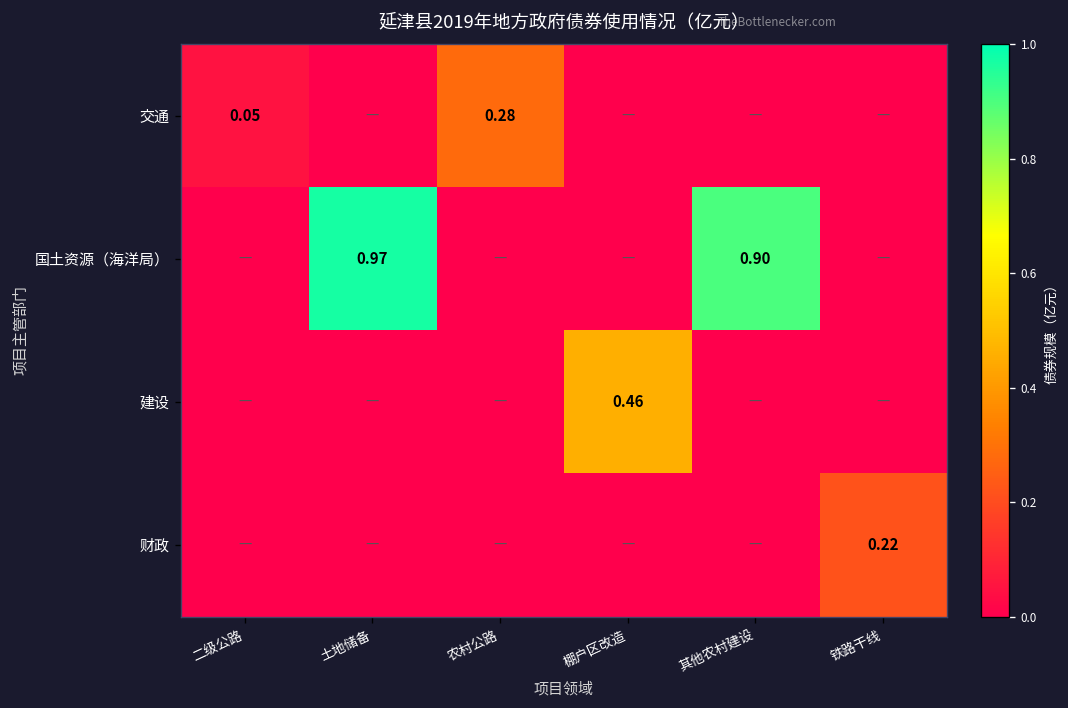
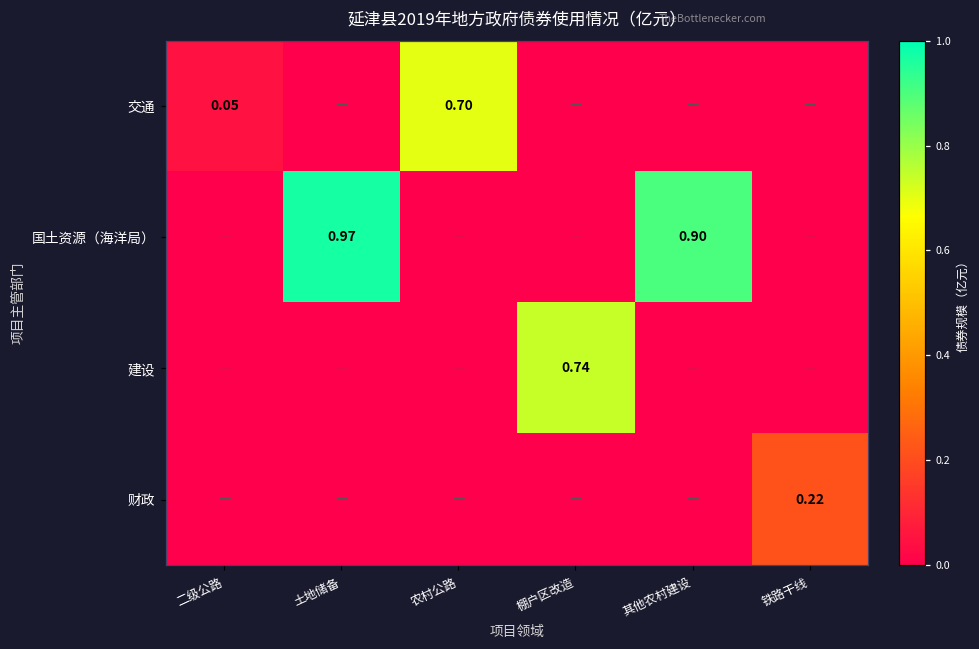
交通, 农村公路: 0.28 -> 0.70
建设, 棚户区改造: 0.46 -> 0.74
